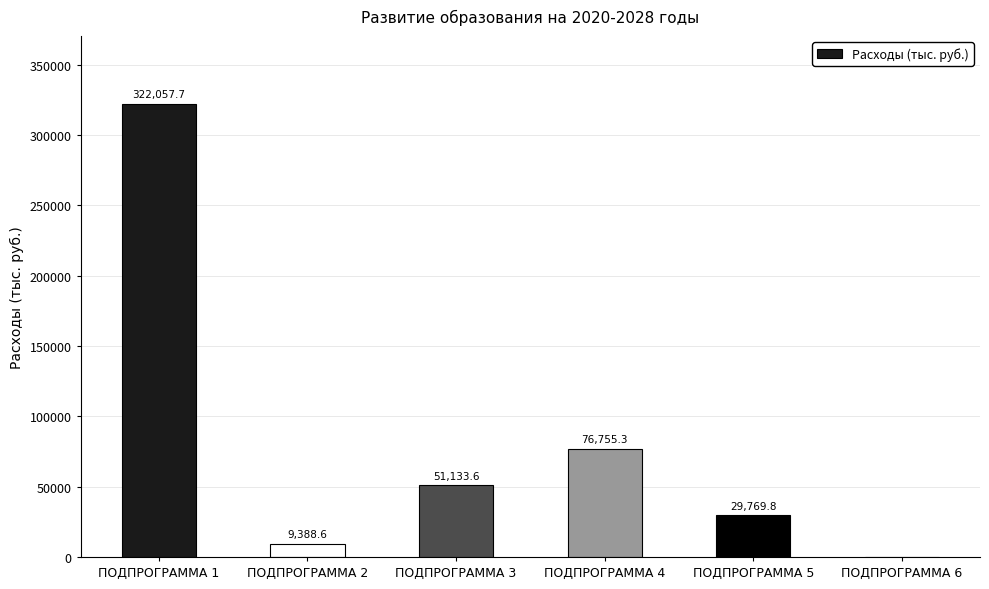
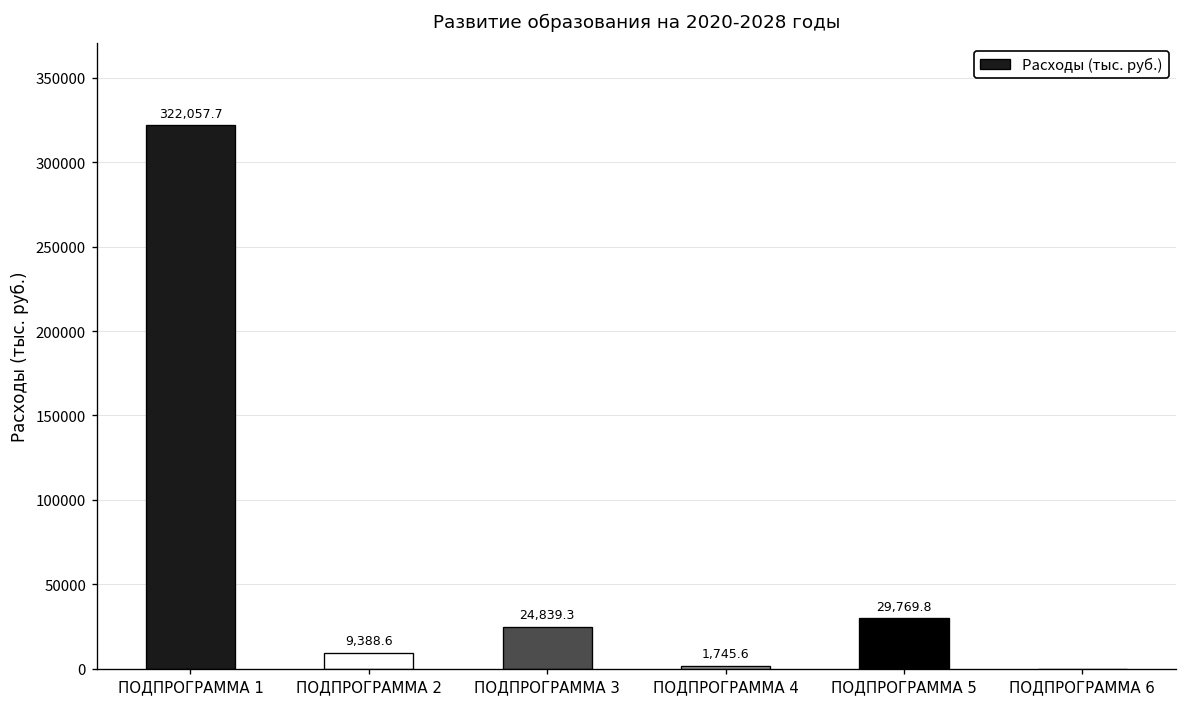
ПОДПРОГРАММА 3: 51,133.6 -> 24,839.3
ПОДПРОГРАММА 4: 76,755.3 -> 1,745.6
